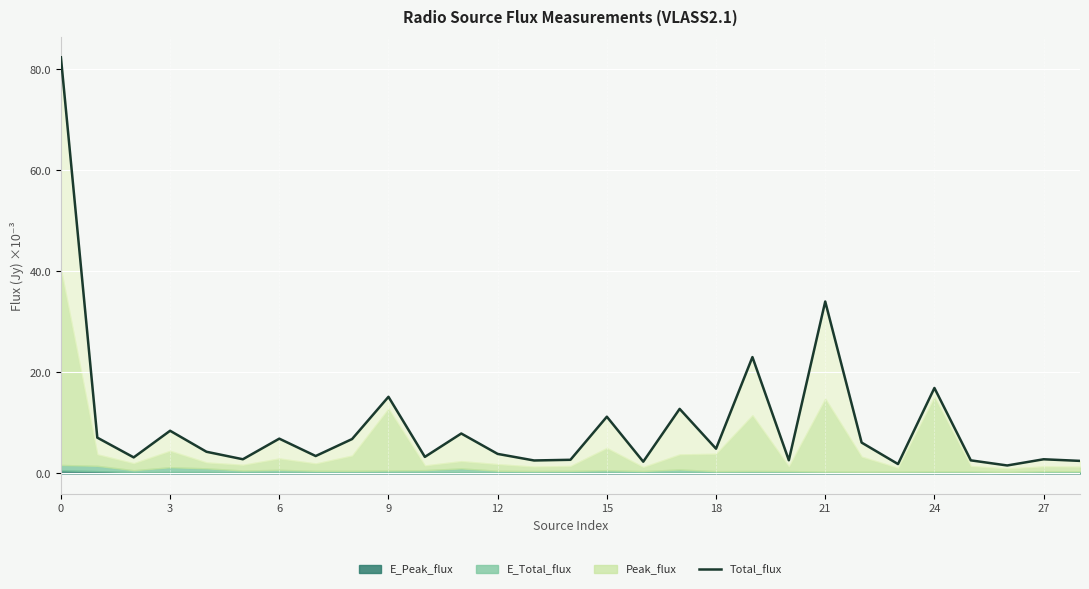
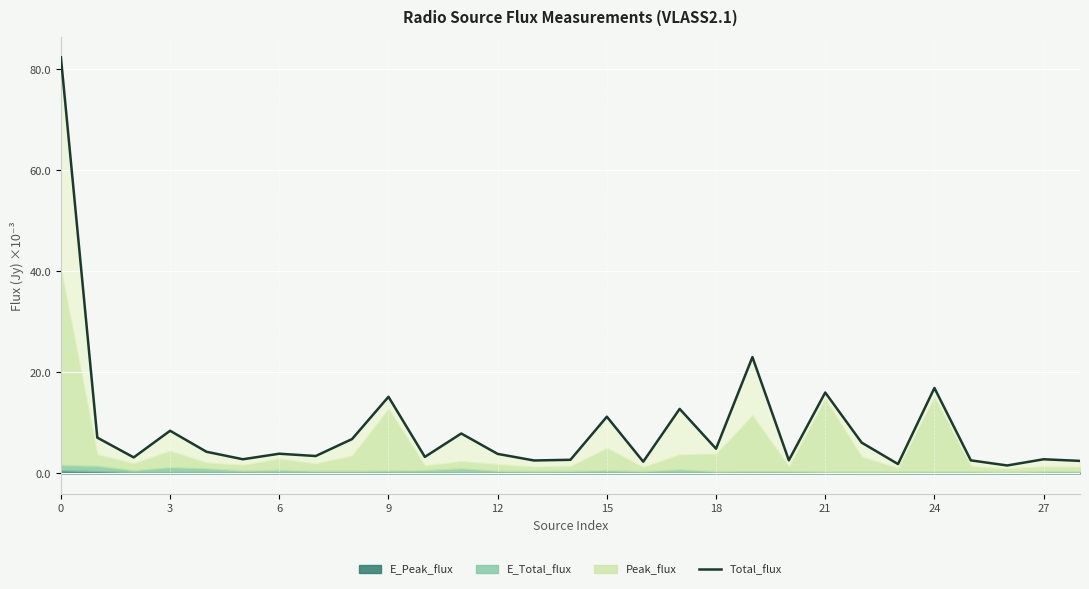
Total_flux, 6: 4 -> 1
Total_flux, 21: 19 -> 1
